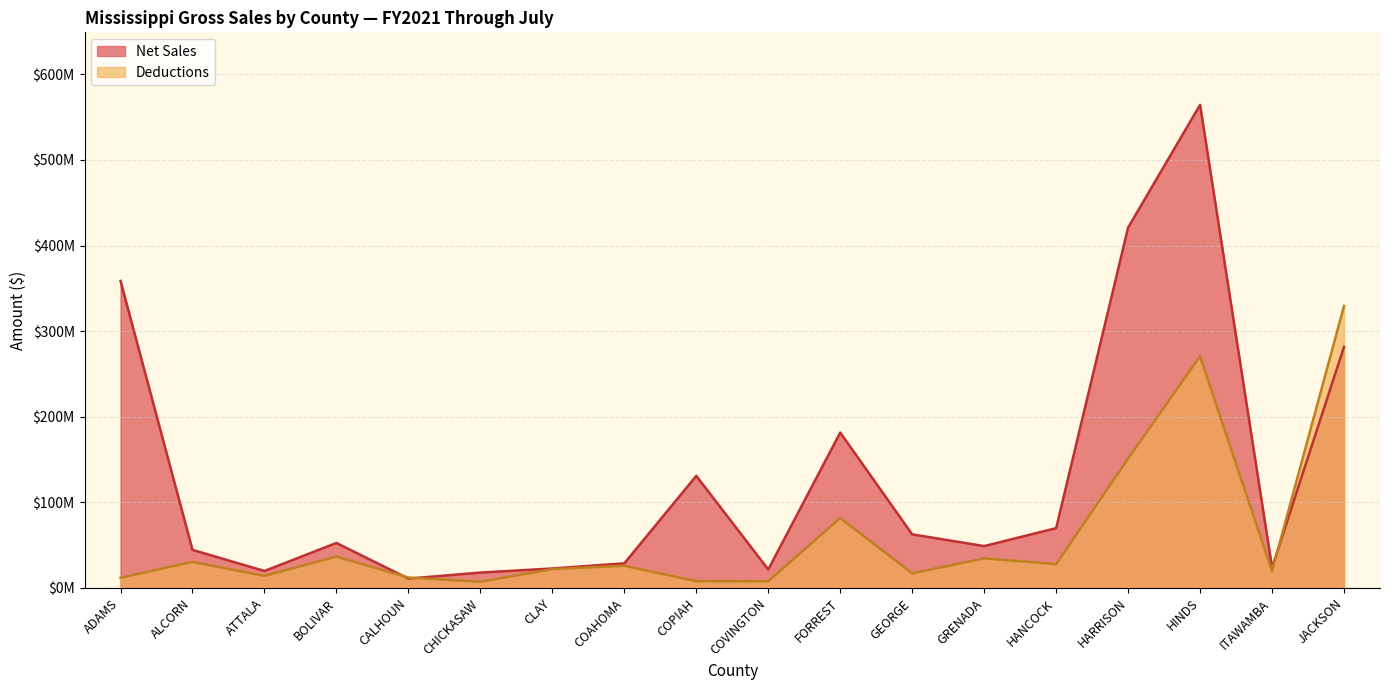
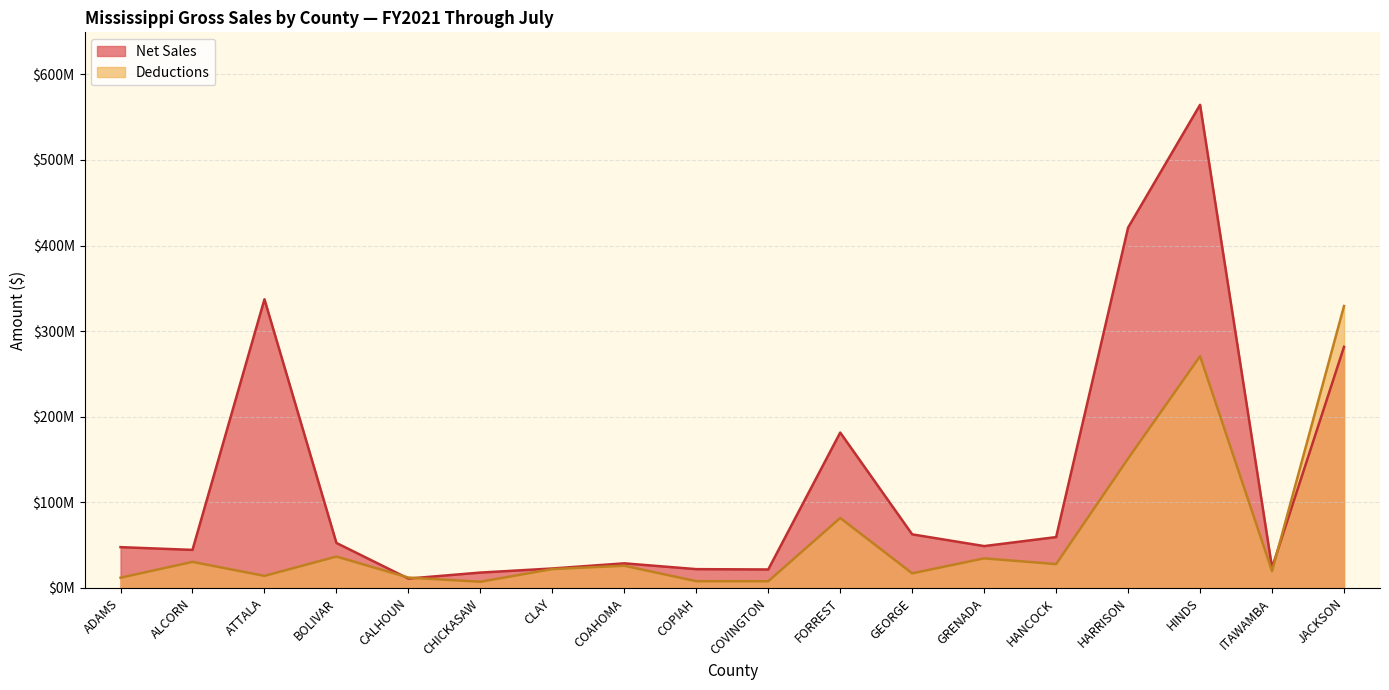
Net Sales, ADAMS: $360000000 -> $50000000
Net Sales, ATTALA: $20000000 -> $340000000
Net Sales, COPIAH: $130000000 -> $20000000
Net Sales, HANCOCK: $70000000 -> $60000000
